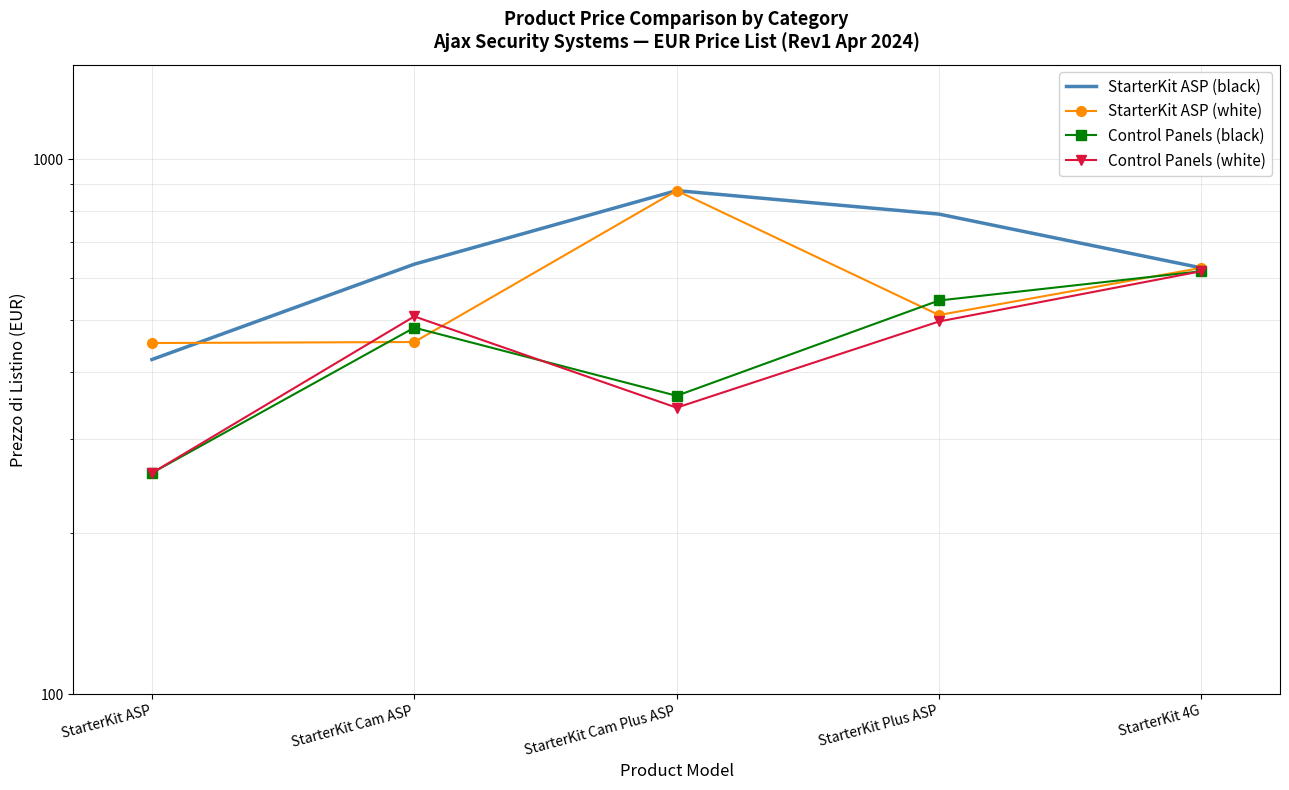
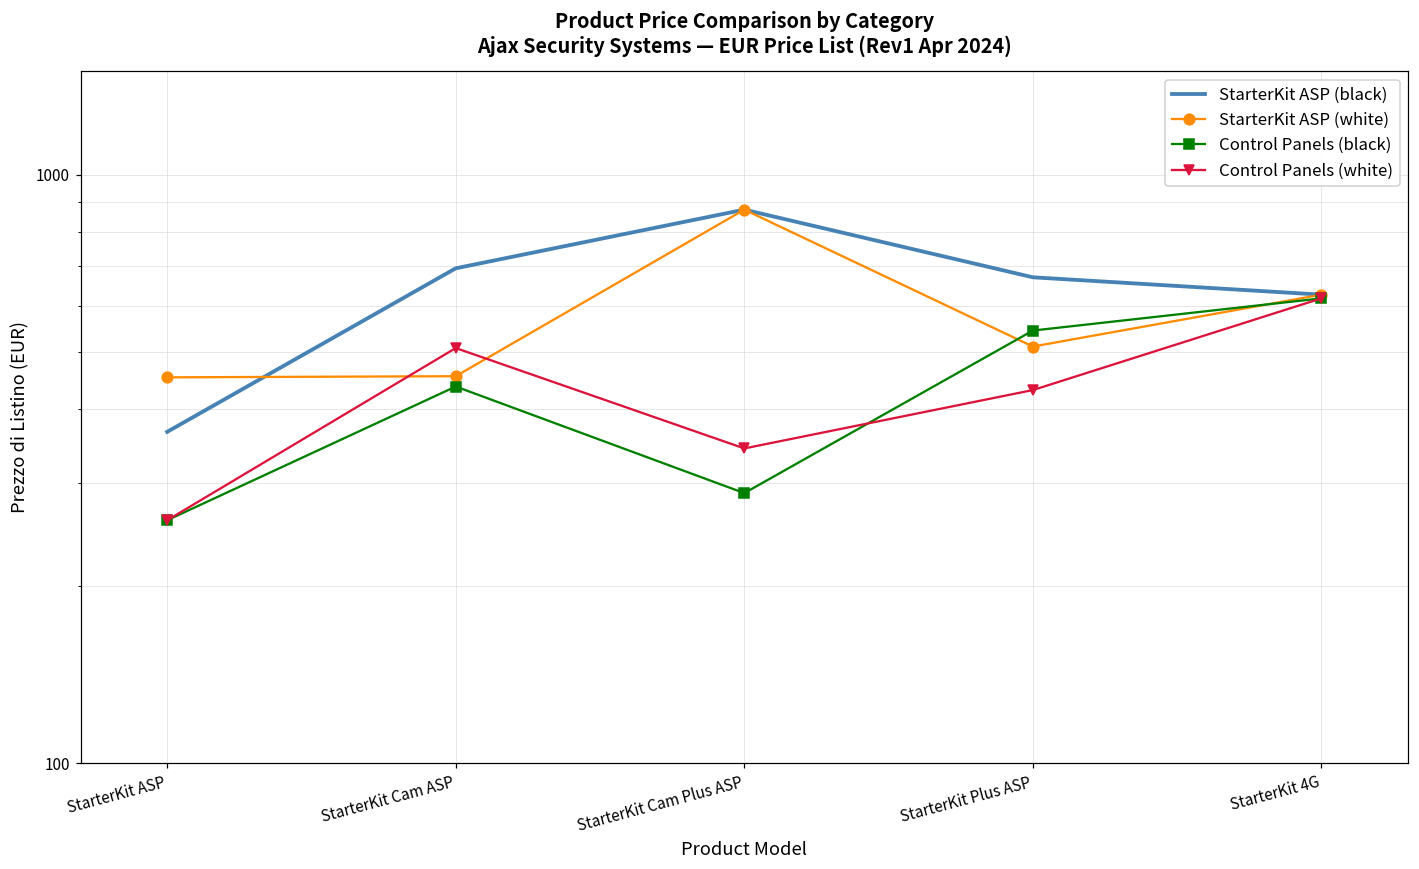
StarterKit ASP (black), StarterKit ASP: 420 -> 370
StarterKit ASP (black), StarterKit Cam ASP: 640 -> 690
Control Panels (black), StarterKit Cam ASP: 480 -> 440
Control Panels (black), StarterKit Cam Plus ASP: 360 -> 290
StarterKit ASP (black), StarterKit Plus ASP: 790 -> 670
Control Panels (white), StarterKit Plus ASP: 500 -> 430
